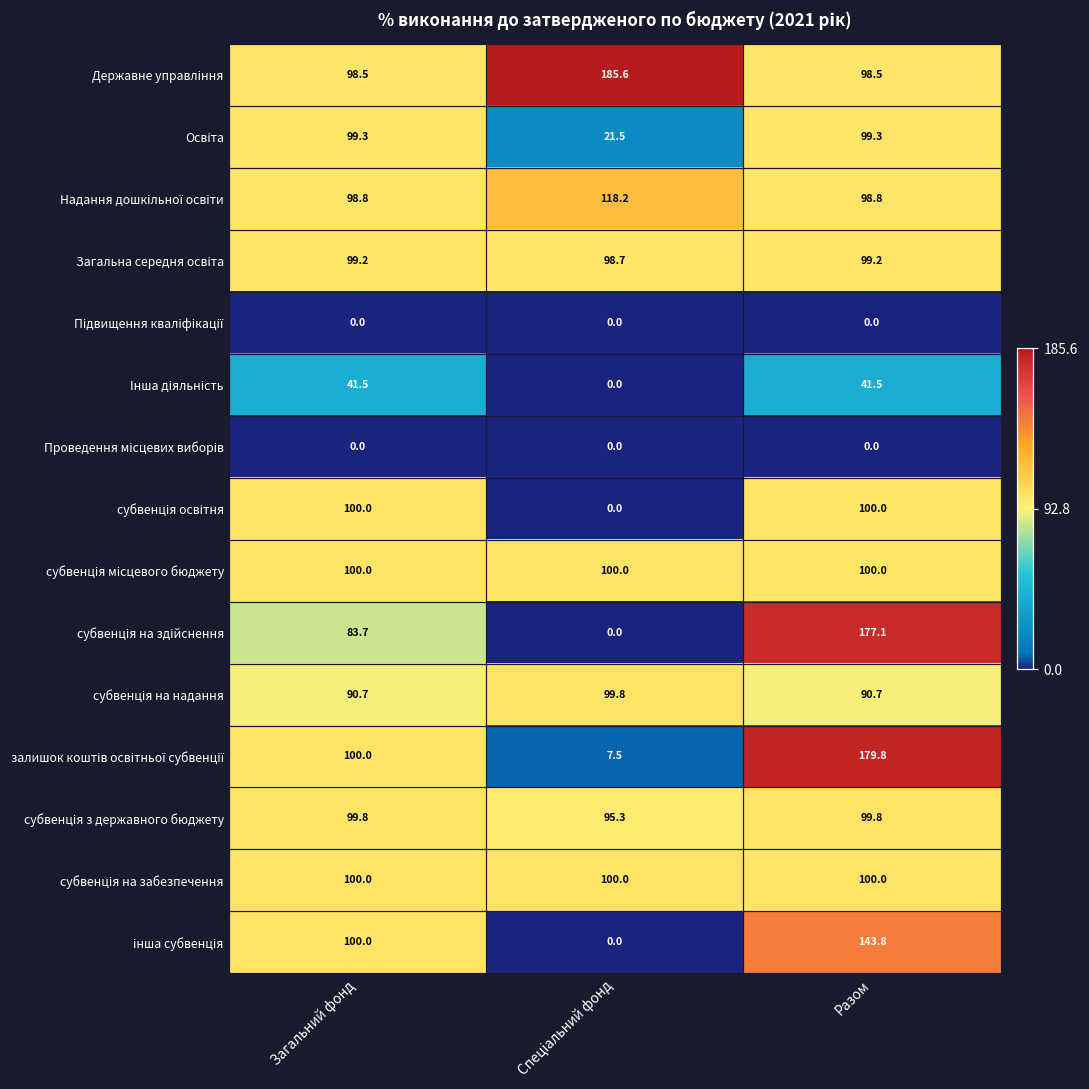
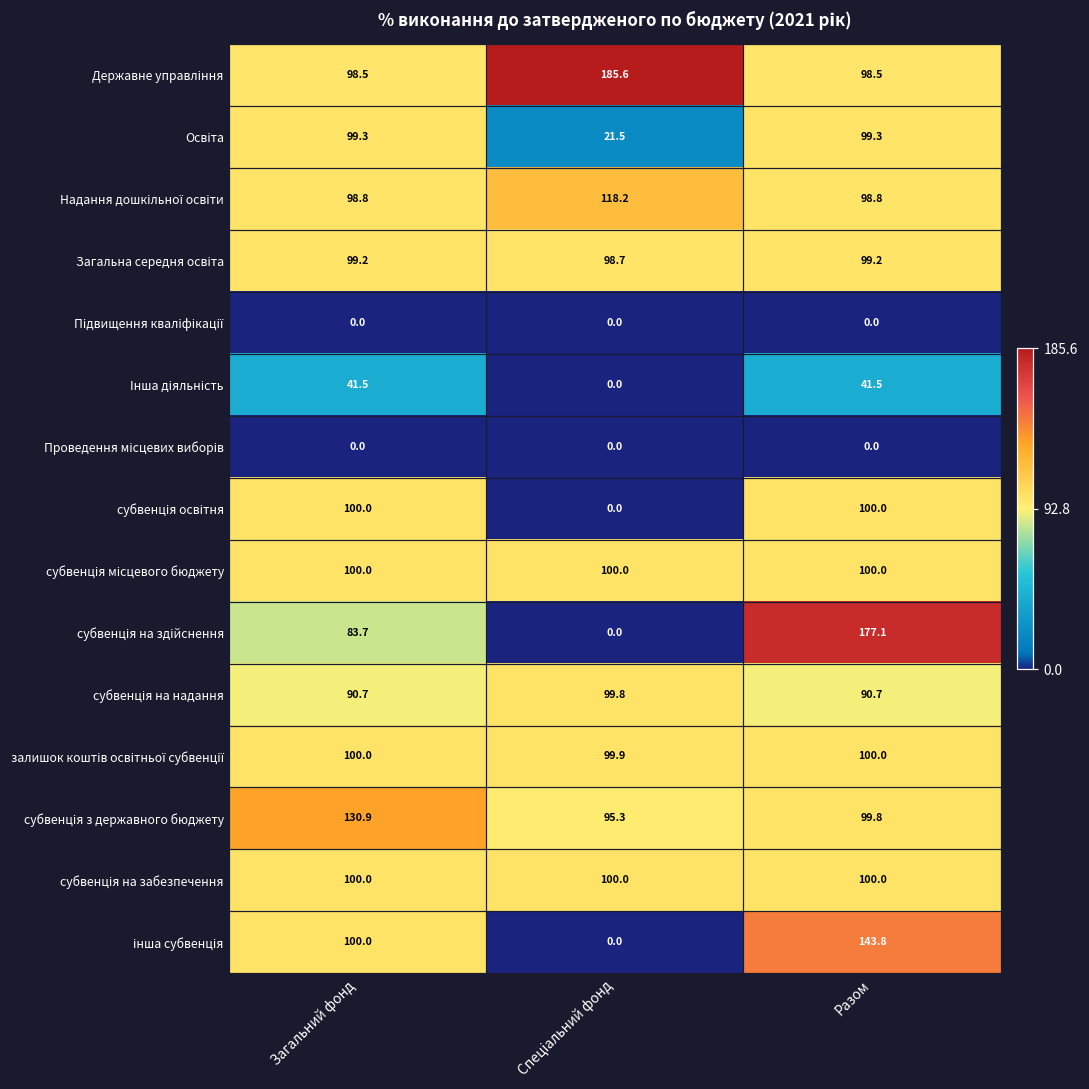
залишок коштів освітньої субвенції, Спеціальний фонд: 7.5 -> 99.9
залишок коштів освітньої субвенції, Разом: 179.8 -> 100.0
субвенція з державного бюджету, Загальний фонд: 99.8 -> 130.9
